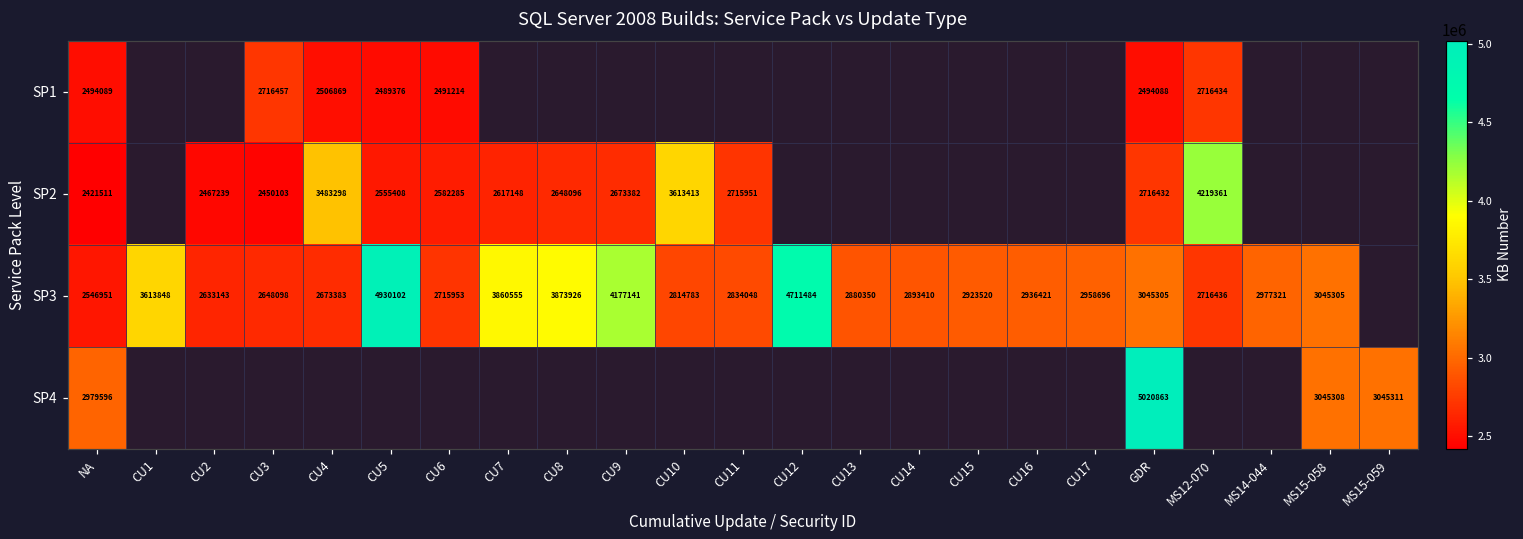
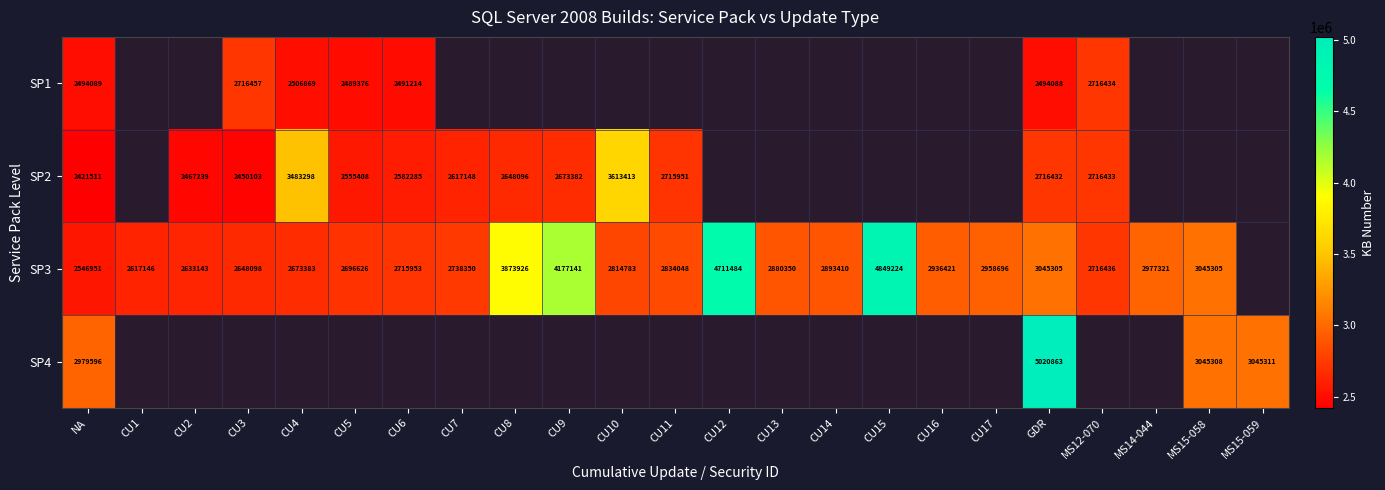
SP2, MS12-070: 4219361 -> 2716433
SP3, CU1: 3613848 -> 2617146
SP3, CU5: 4930102 -> 2696626
SP3, CU7: 3860555 -> 2738350
SP3, CU15: 2923520 -> 4849224
